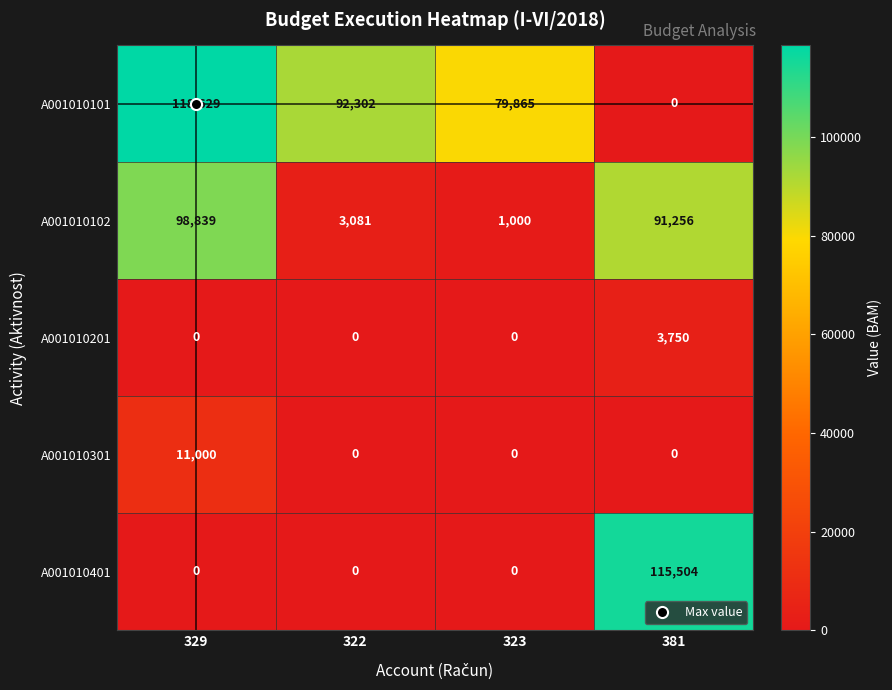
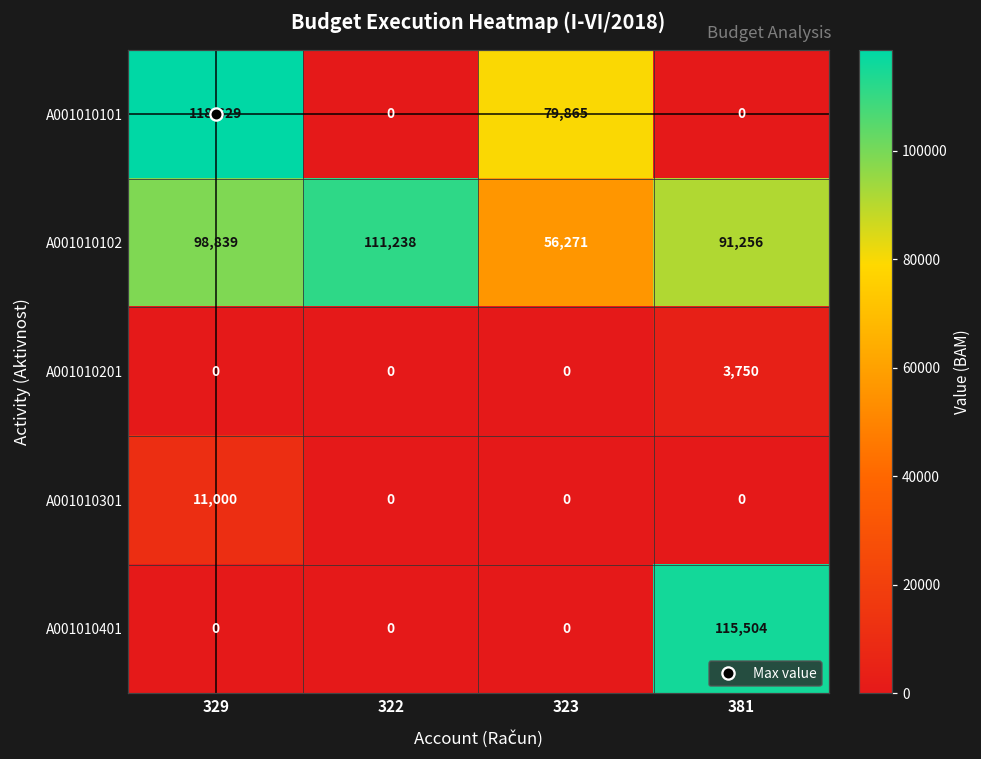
A001010101, 322: 92,302 -> 0
A001010102, 322: 3,081 -> 111,238
A001010102, 323: 1,000 -> 56,271
